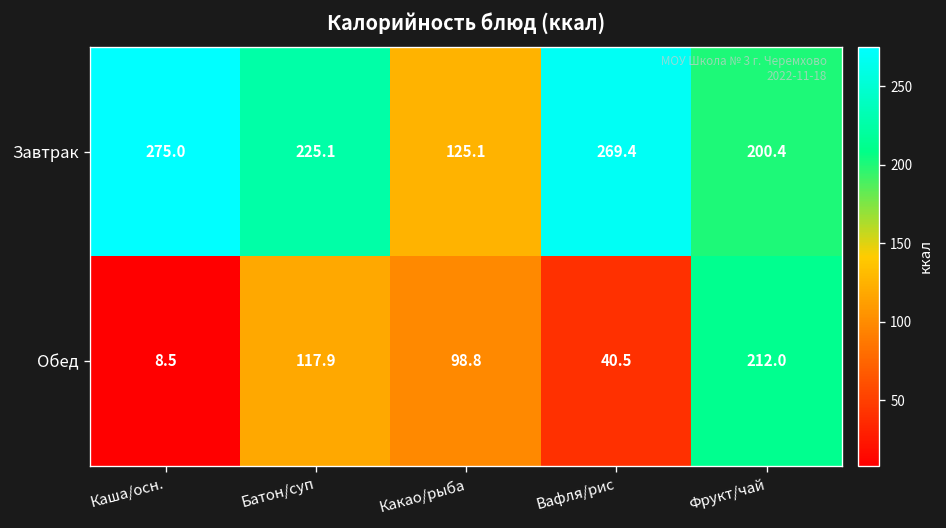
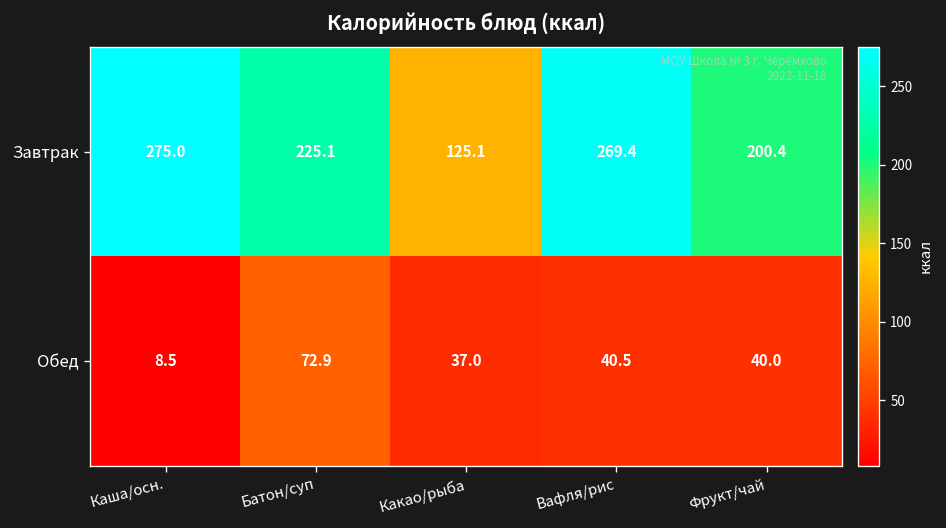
Обед, Батон/суп: 117.9 -> 72.9
Обед, Какао/рыба: 98.8 -> 37.0
Обед, Фрукт/чай: 212.0 -> 40.0
